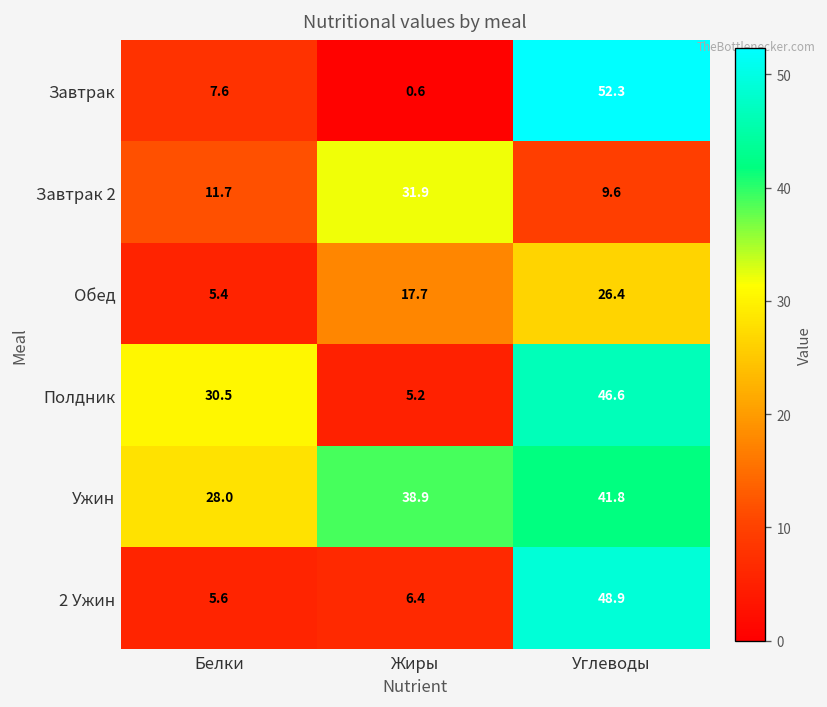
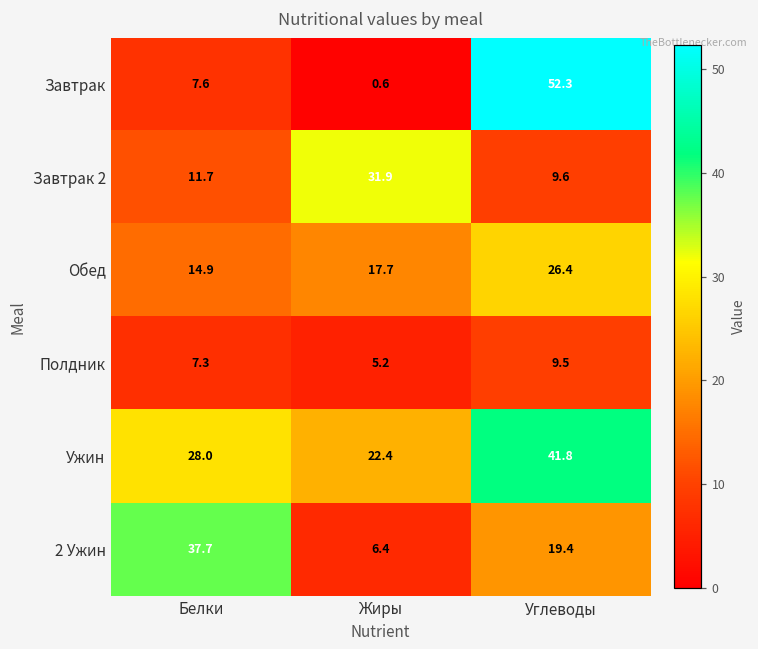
Обед, Белки: 5.4 -> 14.9
Полдник, Белки: 30.5 -> 7.3
Полдник, Углеводы: 46.6 -> 9.5
Ужин, Жиры: 38.9 -> 22.4
2 Ужин, Белки: 5.6 -> 37.7
2 Ужин, Углеводы: 48.9 -> 19.4
